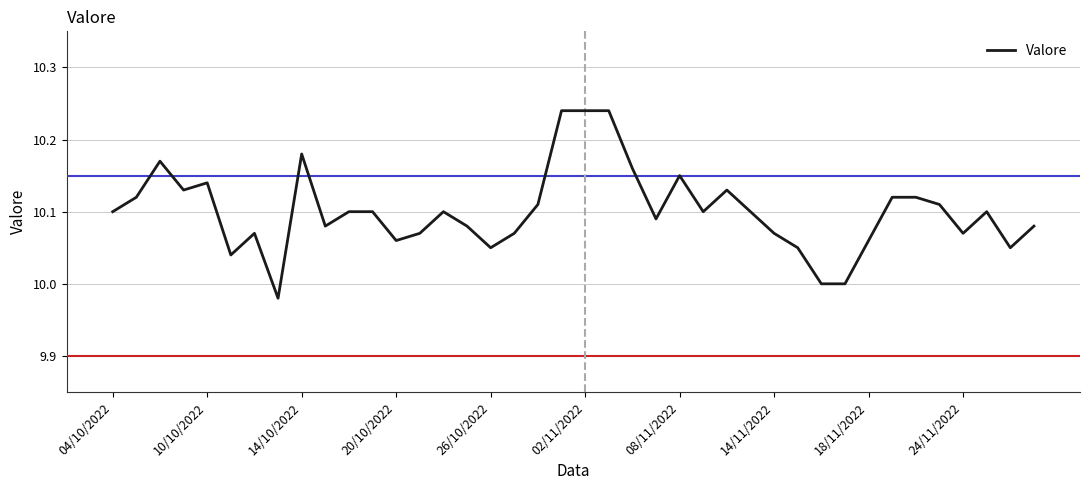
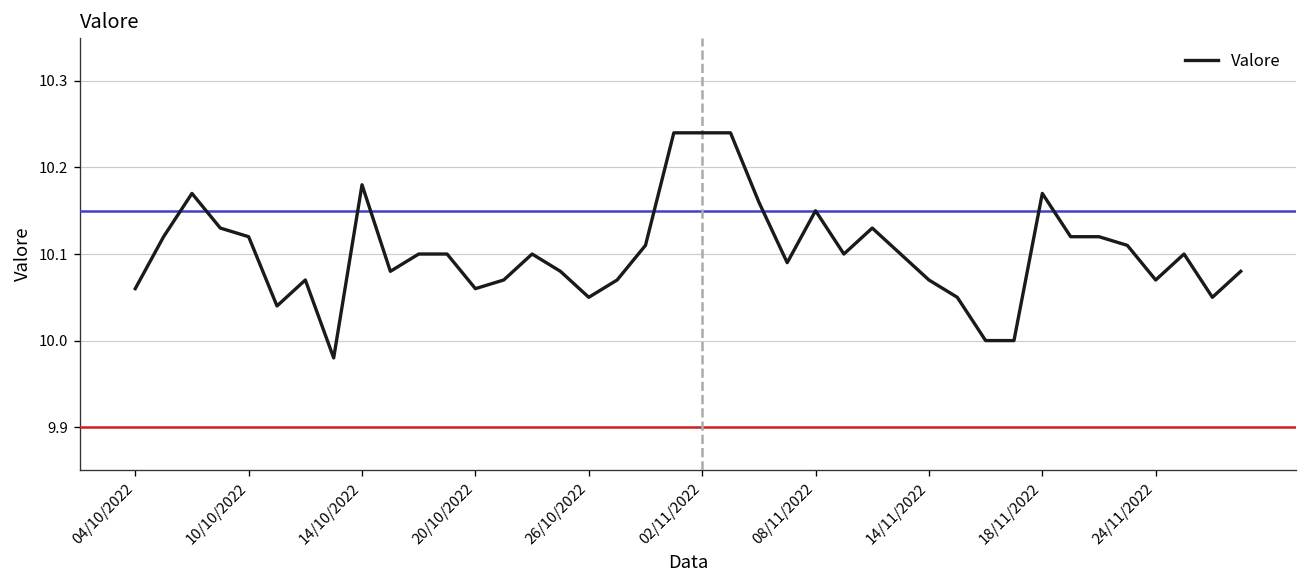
04/10/2022: 10.10 -> 10.06
10/10/2022: 10.14 -> 10.12
18/11/2022: 10.06 -> 10.17
